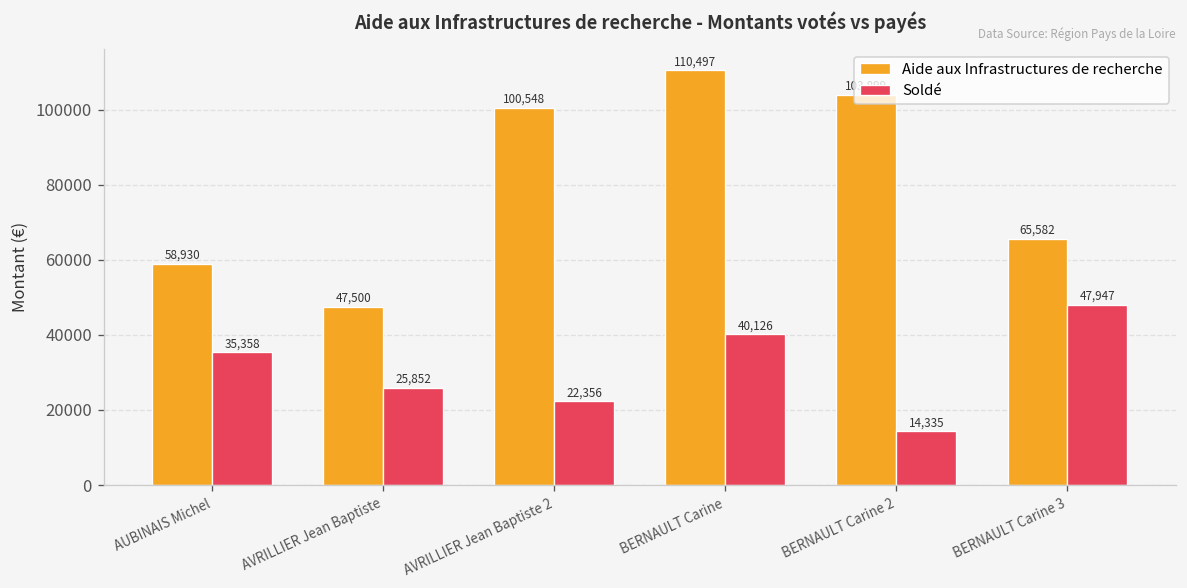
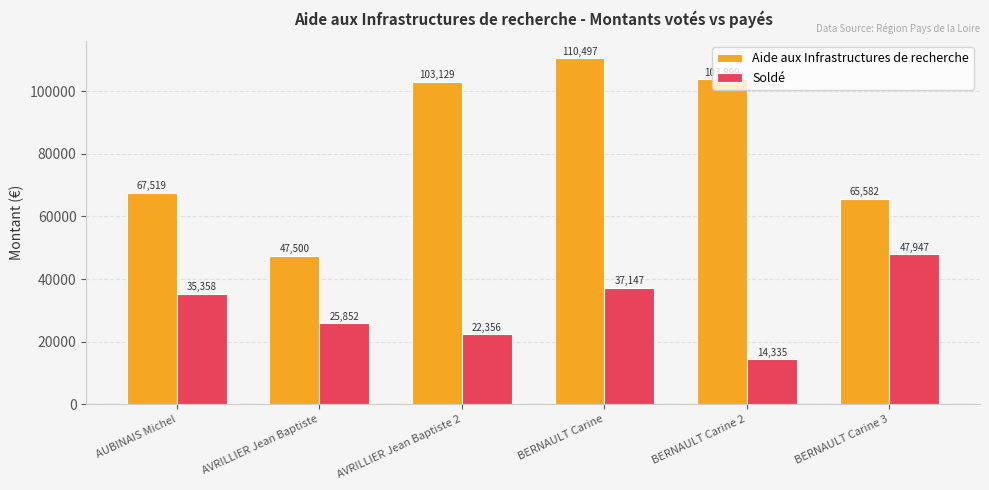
Aide aux Infrastructures de recherche, AUBINAIS Michel: 58,930 -> 67,519
Aide aux Infrastructures de recherche, AVRILLIER Jean Baptiste 2: 100,548 -> 103,129
Soldé, BERNAULT Carine: 40,126 -> 37,147
